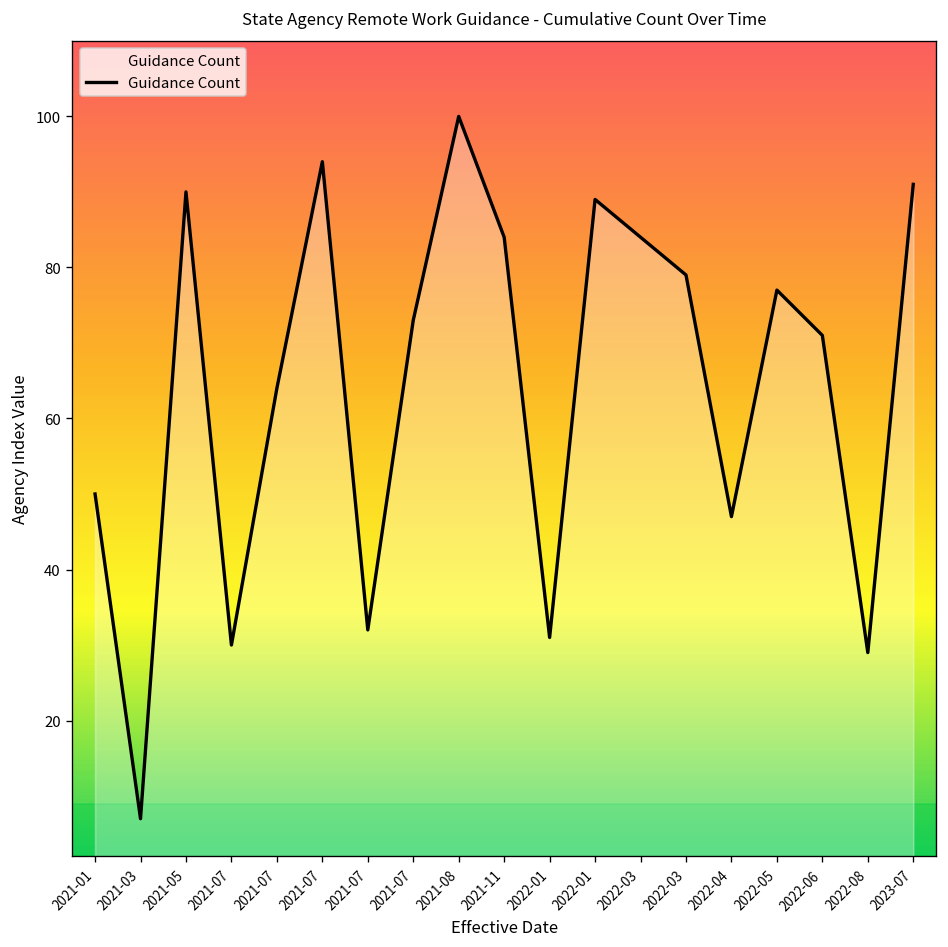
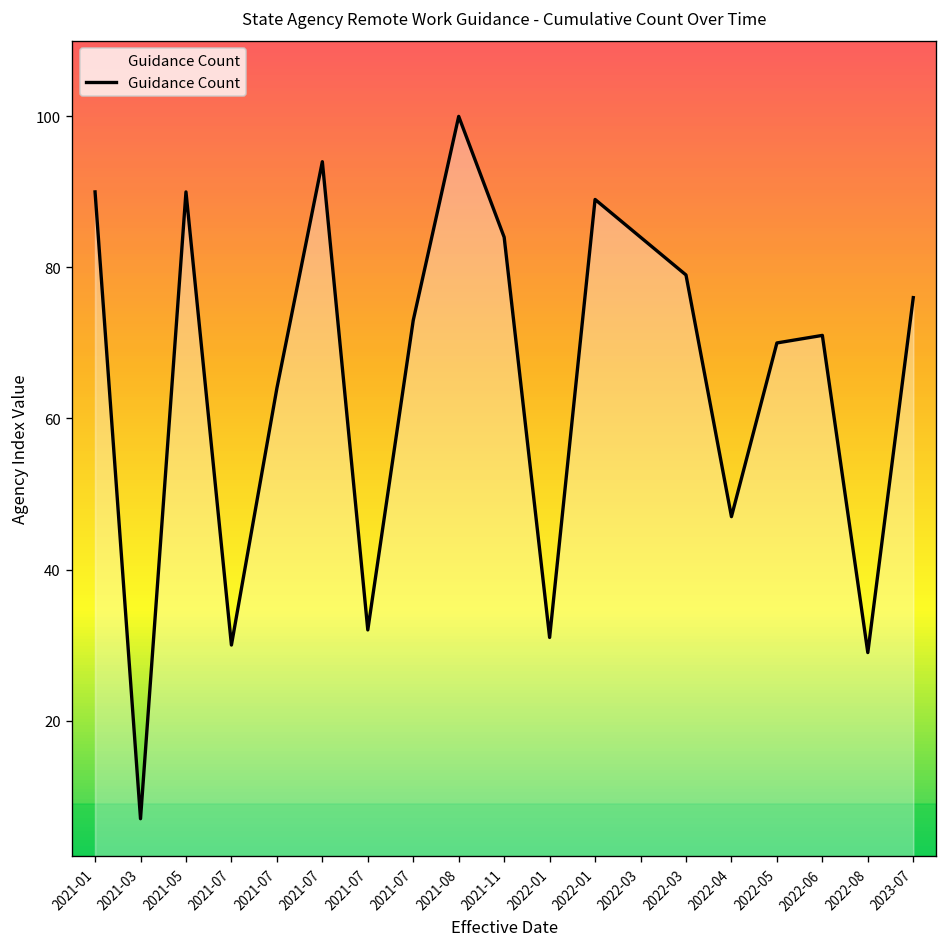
2021-01: 50 -> 90
2022-05: 77 -> 70
2023-07: 91 -> 76
